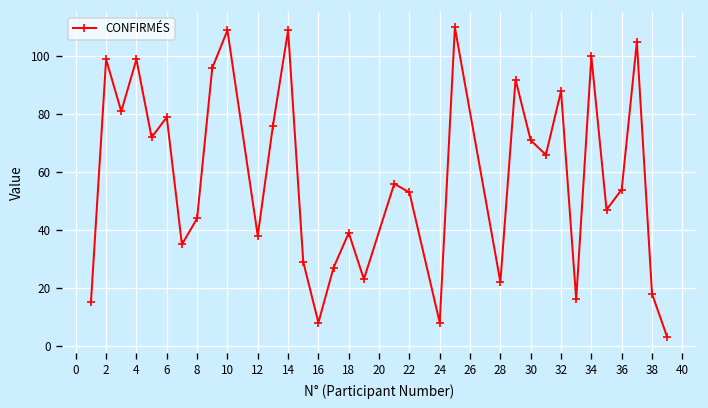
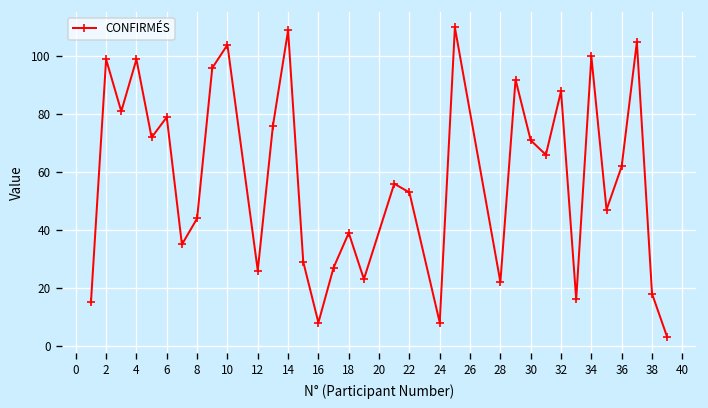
10: 109 -> 104
12: 38 -> 26
36: 54 -> 62
